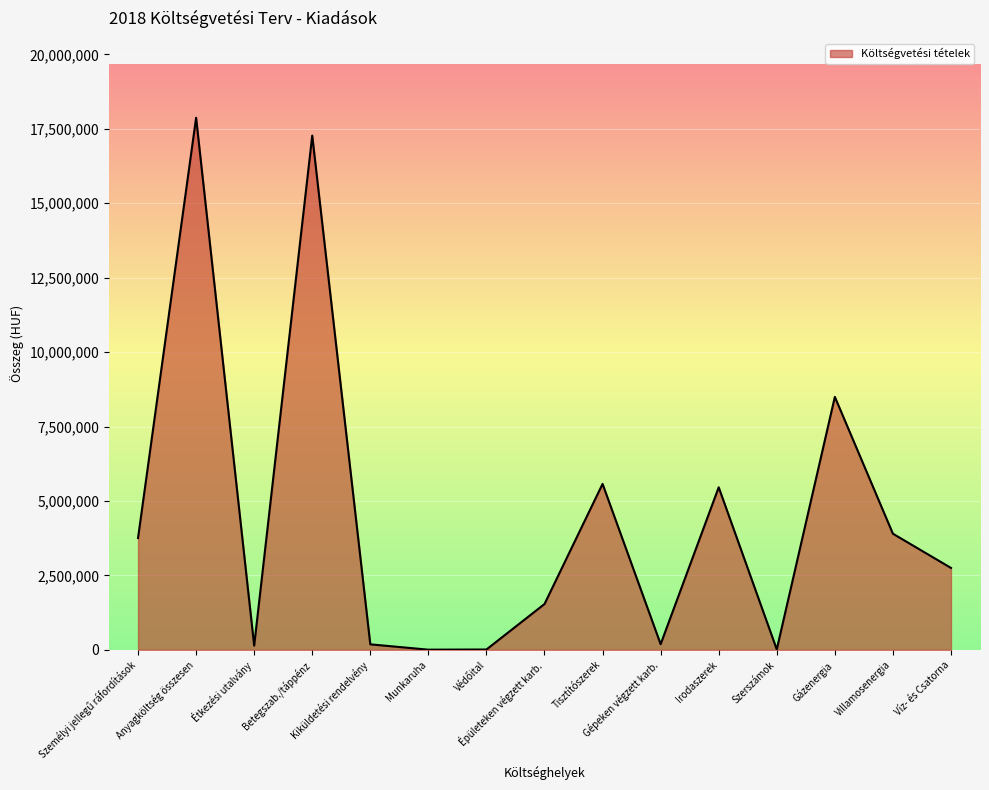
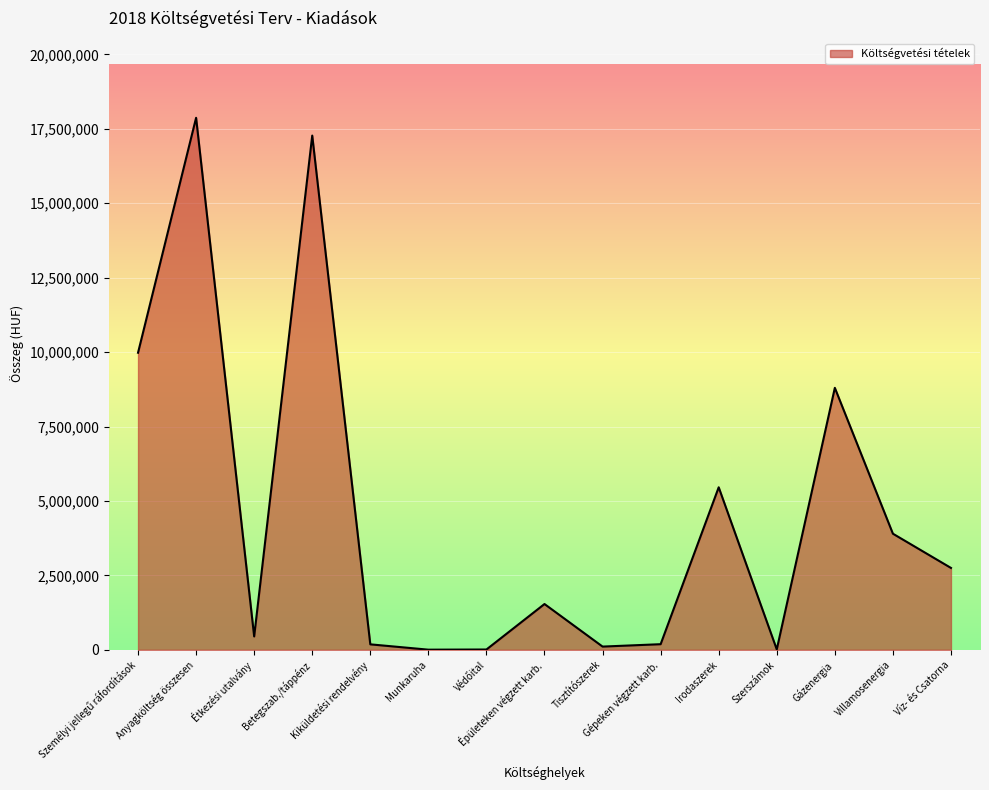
Személyi jellegű ráfordítások: 3,800,000 -> 10,000,000
Étkezési utalvány: 100,000 -> 400,000
Tisztítószerek: 5,600,000 -> 100,000
Gázenergia: 8,500,000 -> 8,800,000
